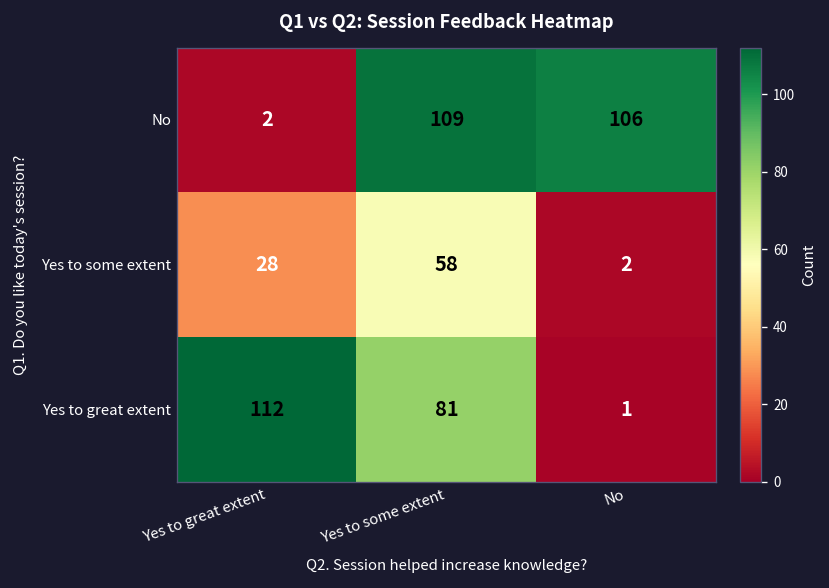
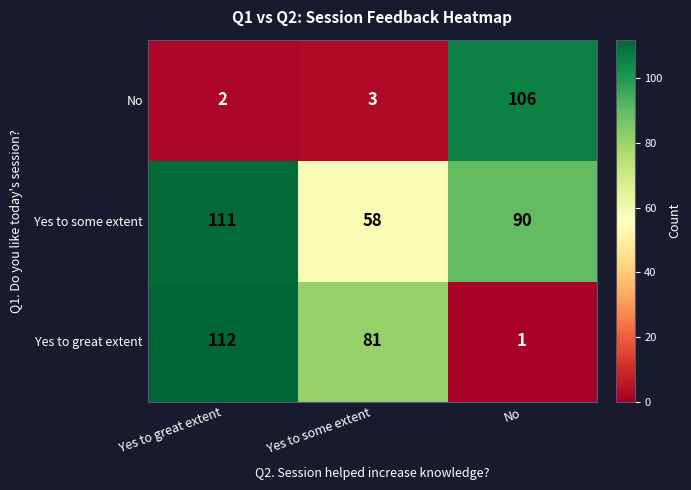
No, Yes to some extent: 109 -> 3
Yes to some extent, Yes to great extent: 28 -> 111
Yes to some extent, No: 2 -> 90
